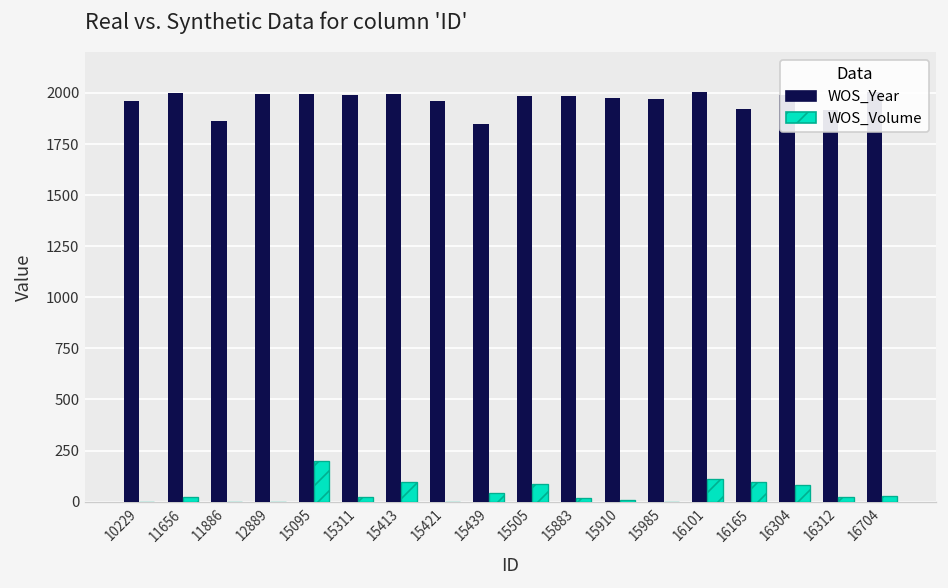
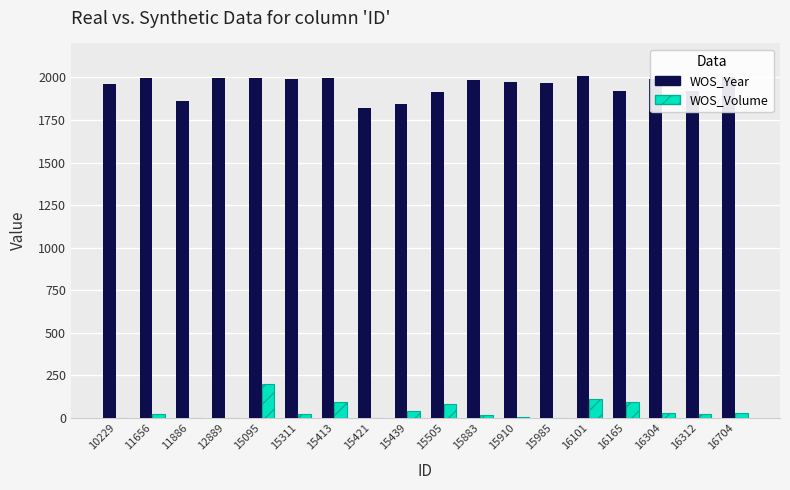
WOS_Year, 15421: 1960 -> 1820
WOS_Year, 15505: 1980 -> 1920
WOS_Volume, 16304: 80 -> 30
